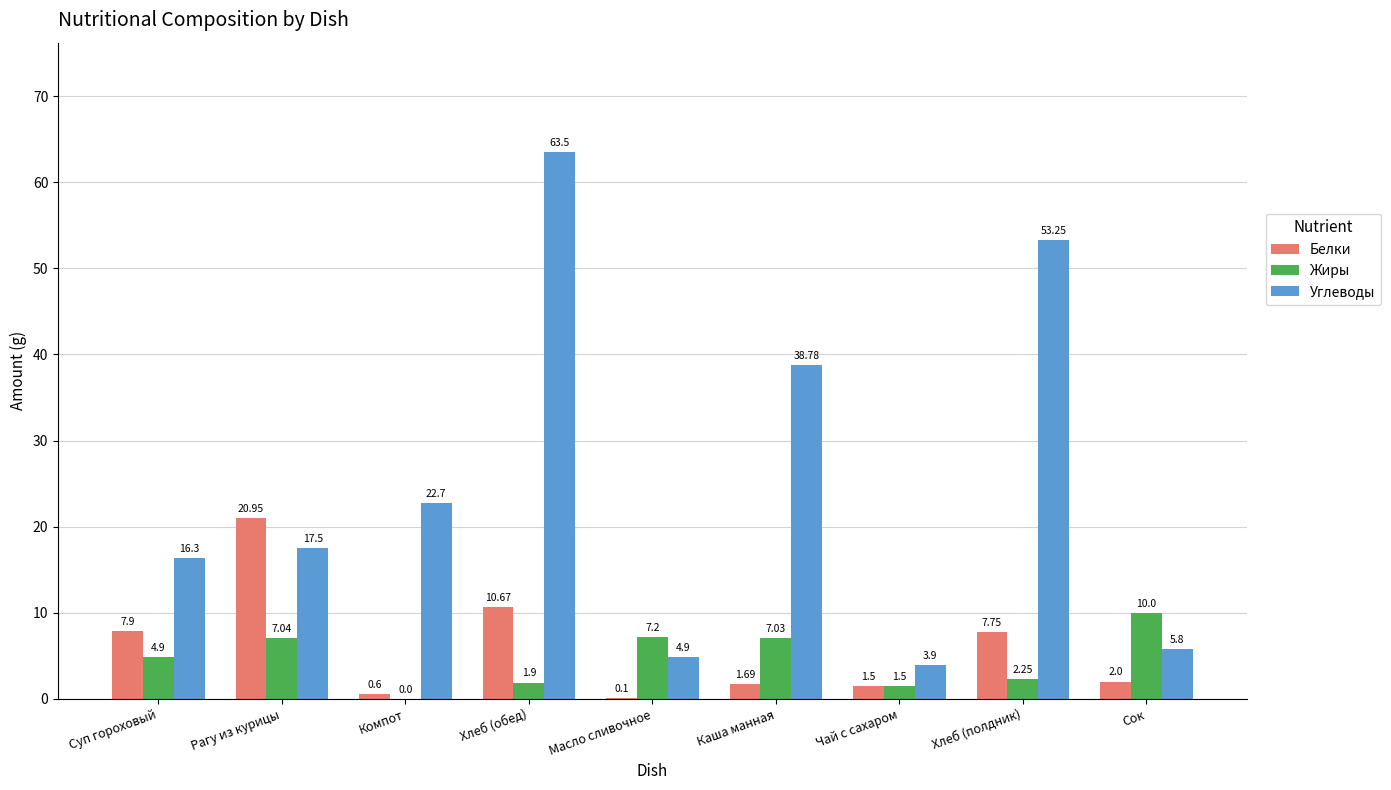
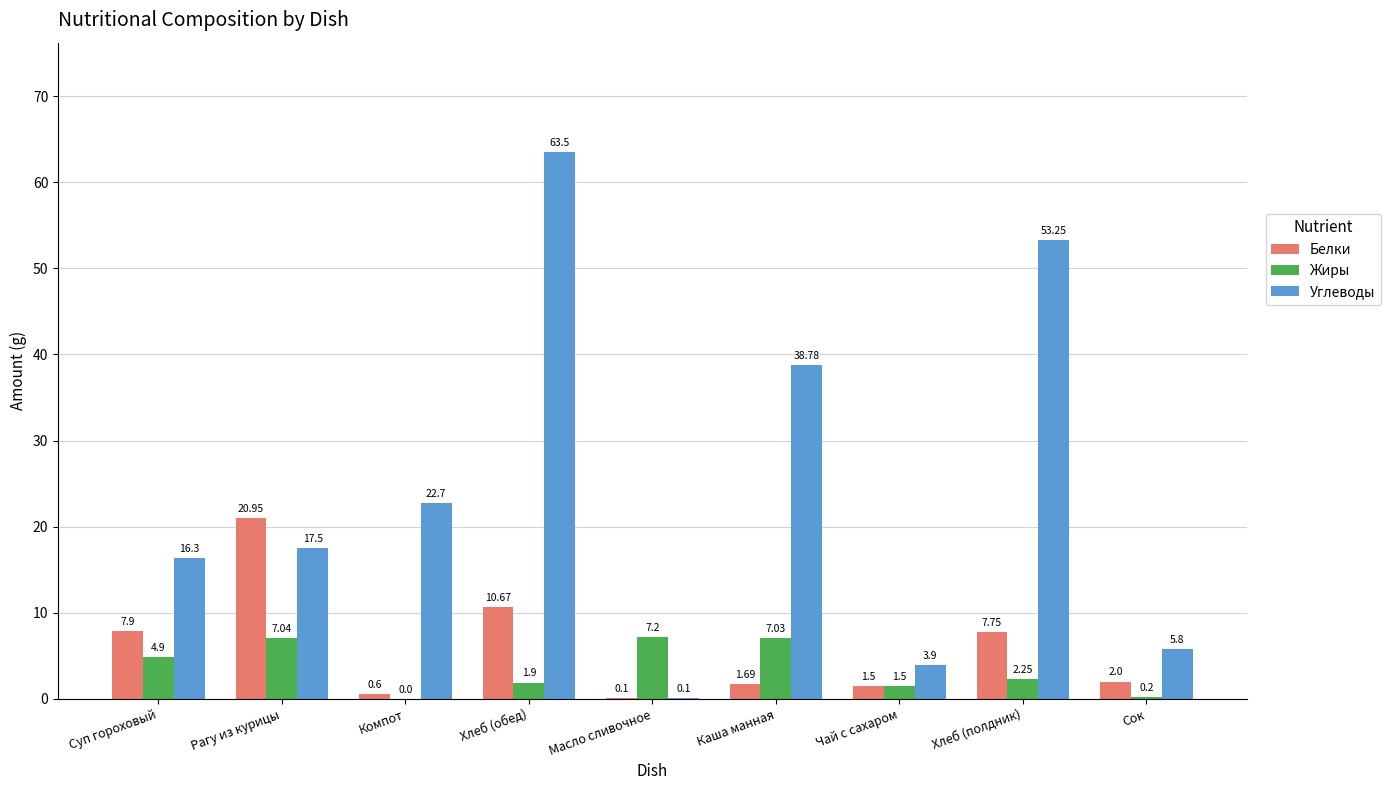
Углеводы, Масло сливочное: 4.9 -> 0.1
Жиры, Сок: 10.0 -> 0.2
